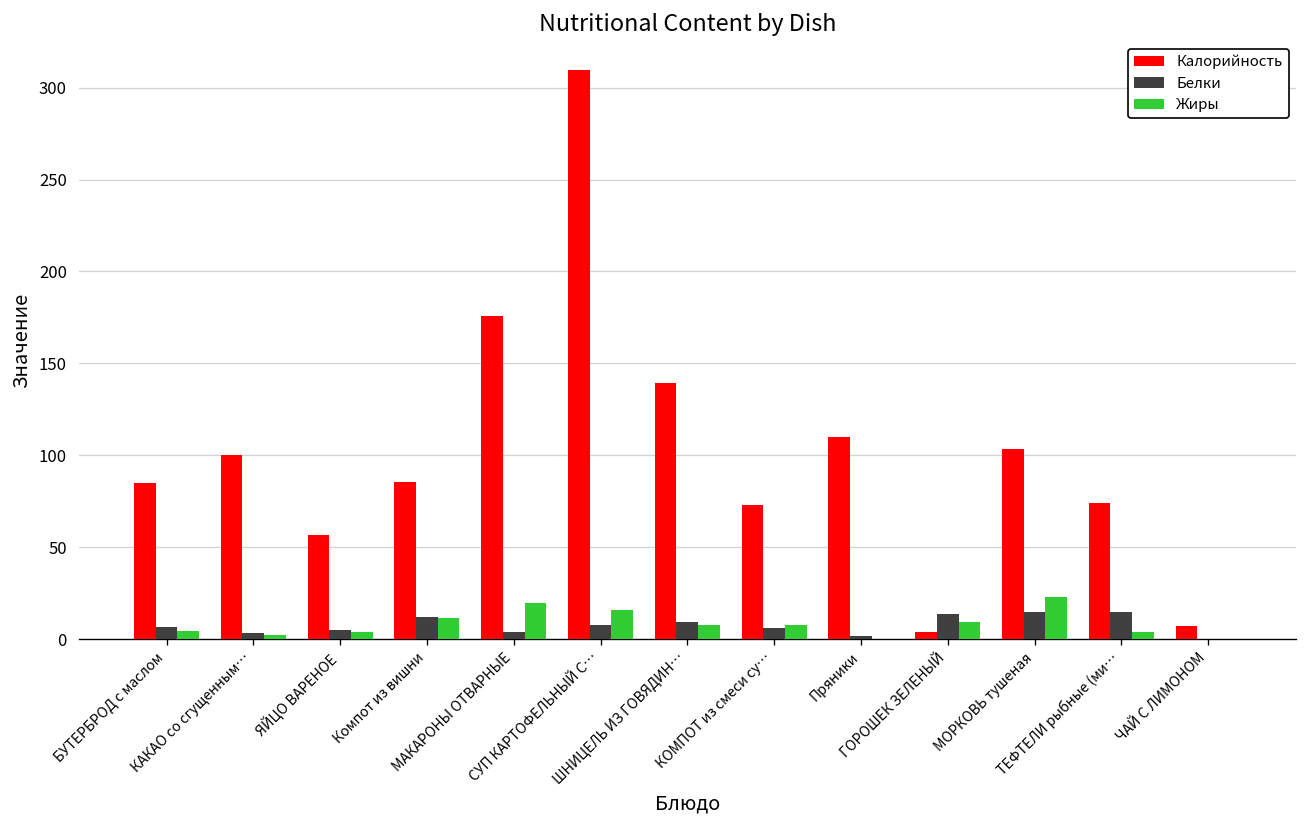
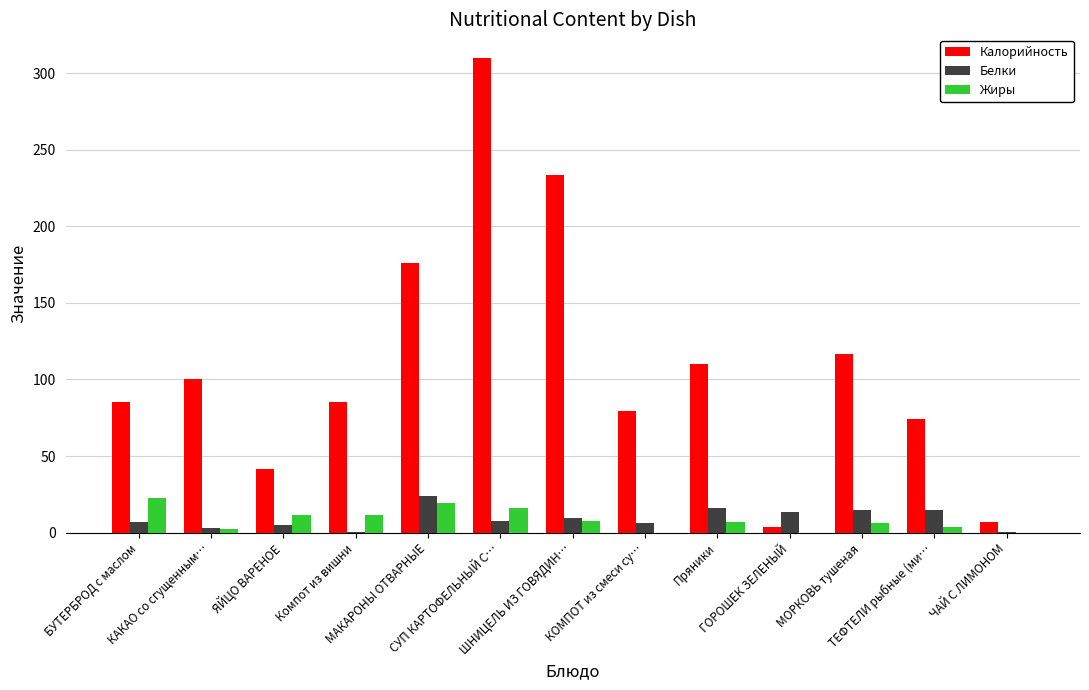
Жиры, БУТЕРБРОД с маслом: 5 -> 23
Калорийность, ЯЙЦО ВАРЕНОЕ: 57 -> 42
Жиры, ЯЙЦО ВАРЕНОЕ: 4 -> 11
Белки, Компот из вишни: 12 -> 0
Белки, МАКАРОНЫ ОТВАРНЫЕ: 4 -> 24
Калорийность, ШНИЦЕЛЬ ИЗ ГОВЯДИН…: 139 -> 234
Калорийность, КОМПОТ из смеси су…: 73 -> 79
Жиры, КОМПОТ из смеси су…: 8 -> 0
Белки, Пряники: 2 -> 16
Жиры, Пряники: 0 -> 7
Жиры, ГОРОШЕК ЗЕЛЕНЫЙ: 9 -> 0
Калорийность, МОРКОВЬ тушеная: 104 -> 117
Жиры, МОРКОВЬ тушеная: 23 -> 6
